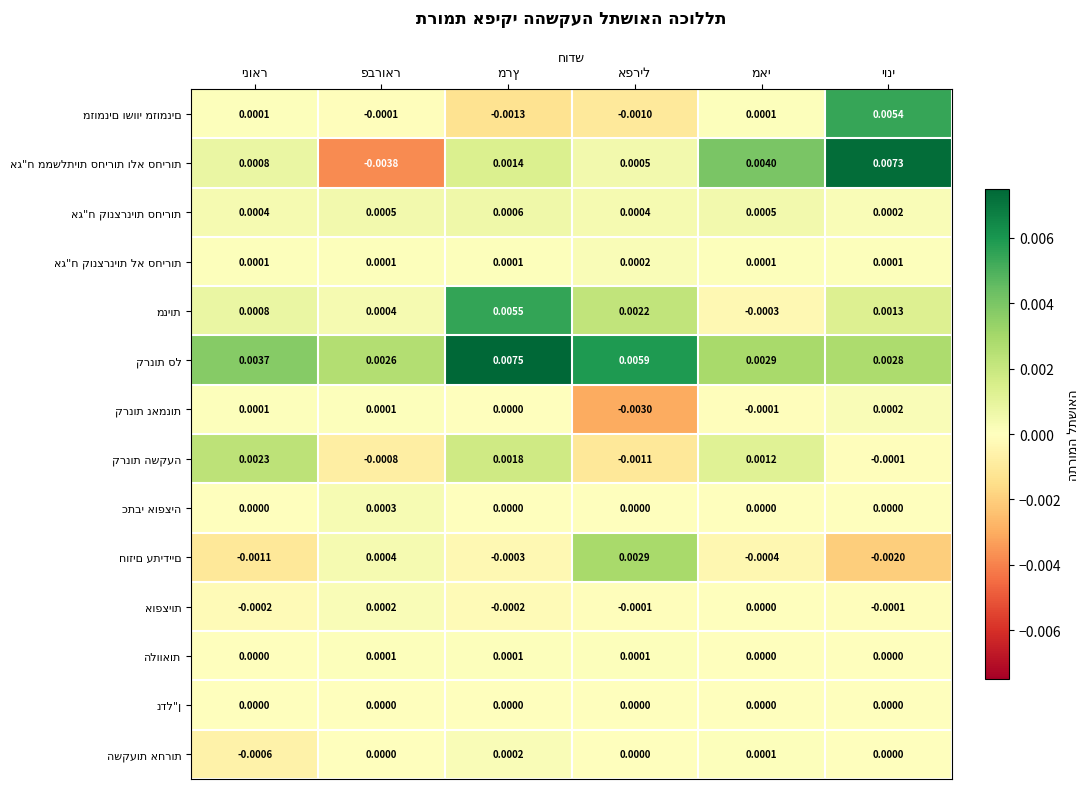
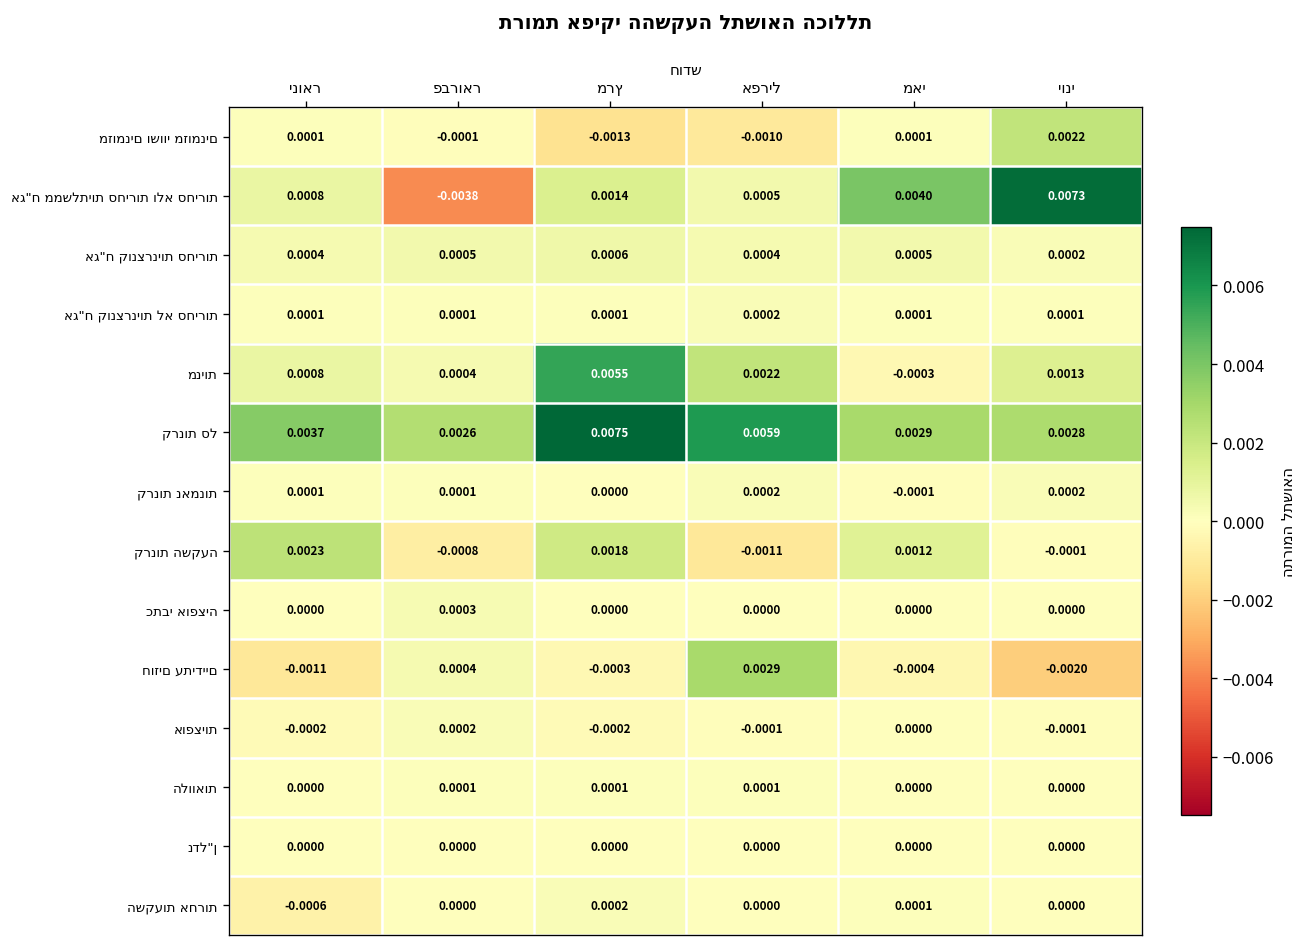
מזומנים ושווי מזומנים, יוני: 0.0054 -> 0.0022
קרנות נאמנות, אפריל: -0.0030 -> 0.0002
